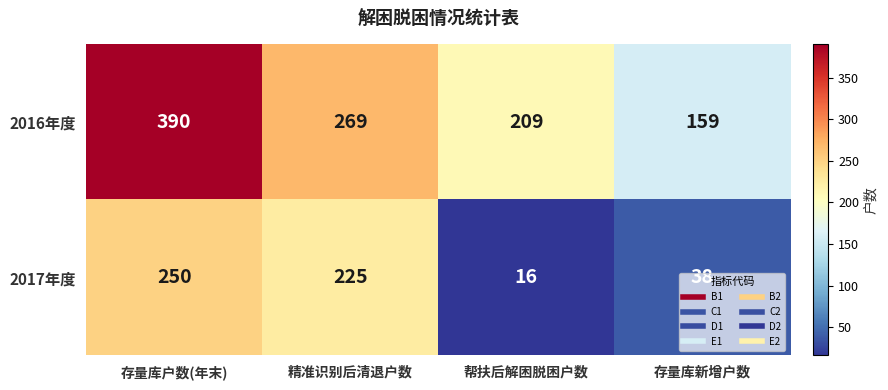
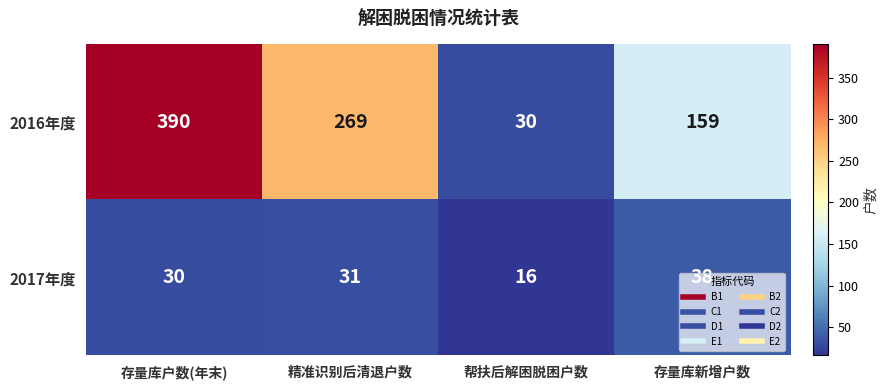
2016年度, 帮扶后解困脱困户数: 209 -> 30
2017年度, 存量库户数(年末): 250 -> 30
2017年度, 精准识别后清退户数: 225 -> 31
